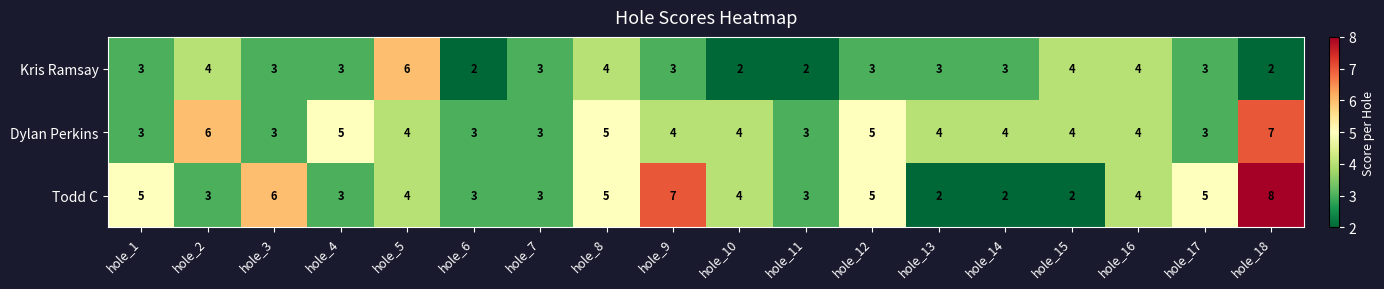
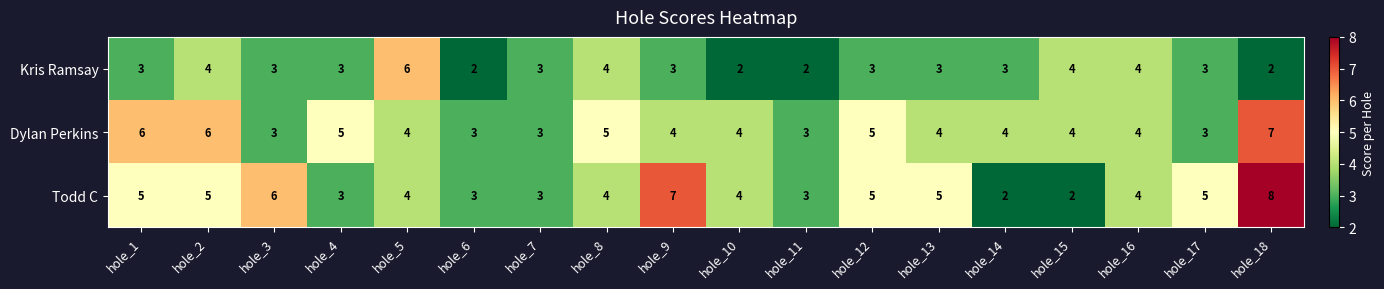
Dylan Perkins, hole_1: 3 -> 6
Todd C, hole_2: 3 -> 5
Todd C, hole_8: 5 -> 4
Todd C, hole_13: 2 -> 5
